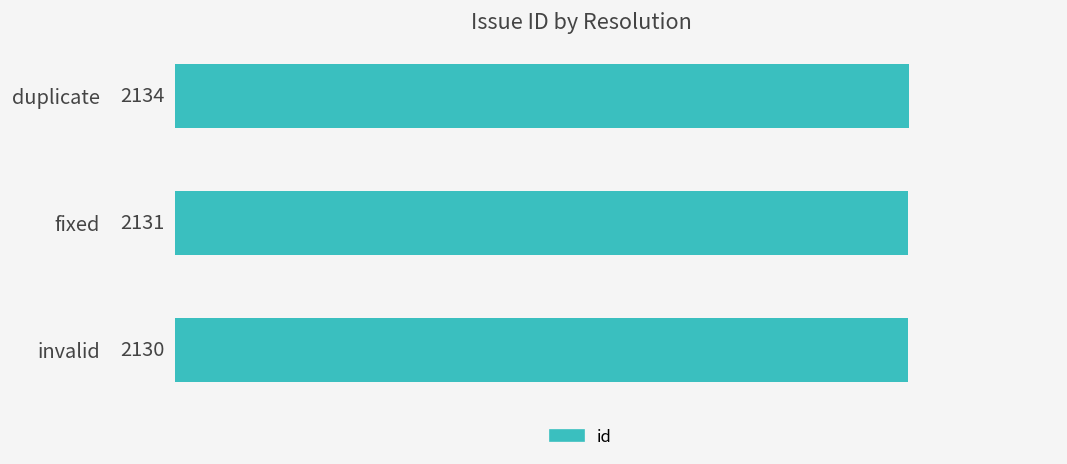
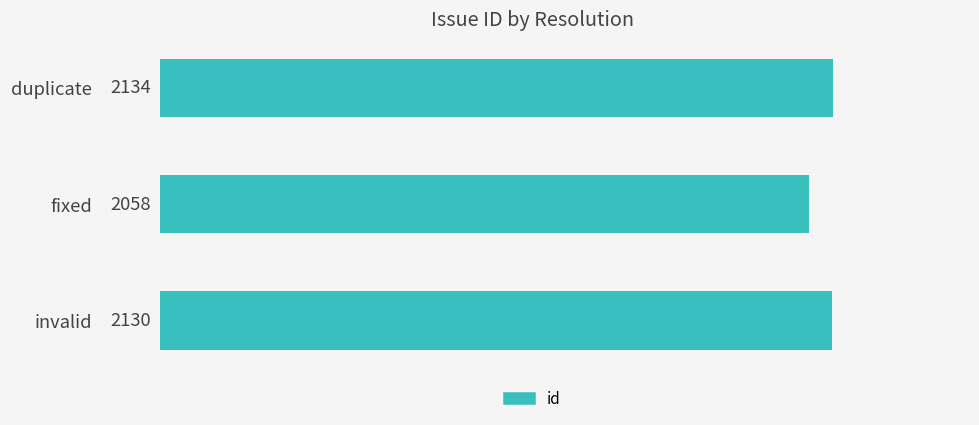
fixed: 2131 -> 2058
